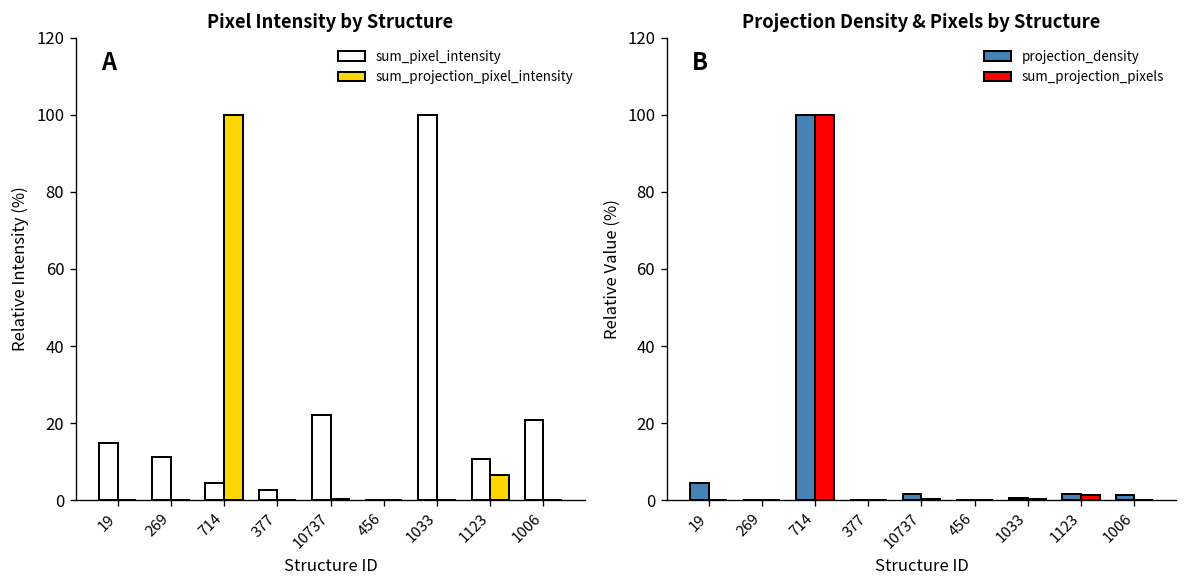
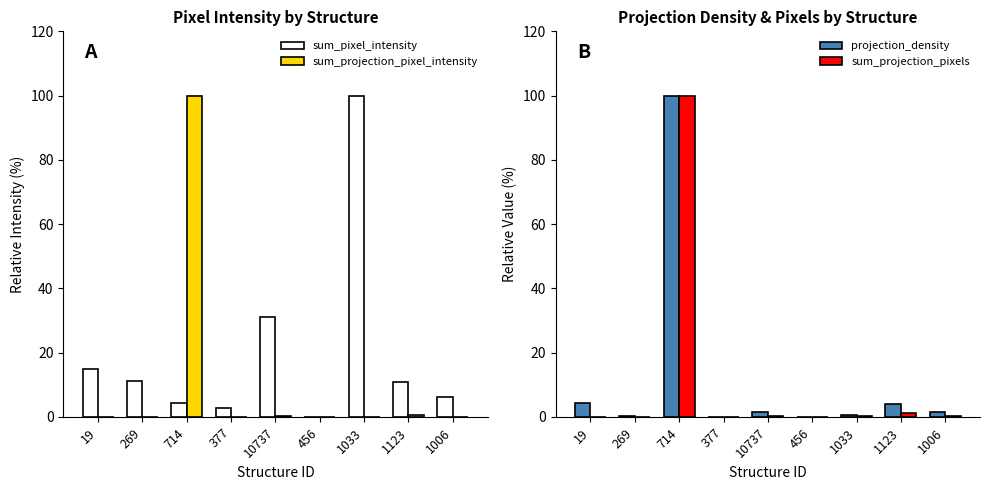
Pixel Intensity by Structure, sum_pixel_intensity, 10737: 22 -> 31
Pixel Intensity by Structure, sum_projection_pixel_intensity, 1123: 7 -> 1
Pixel Intensity by Structure, sum_pixel_intensity, 1006: 21 -> 6
Projection Density & Pixels by Structure, projection_density, 1123: 2 -> 4
